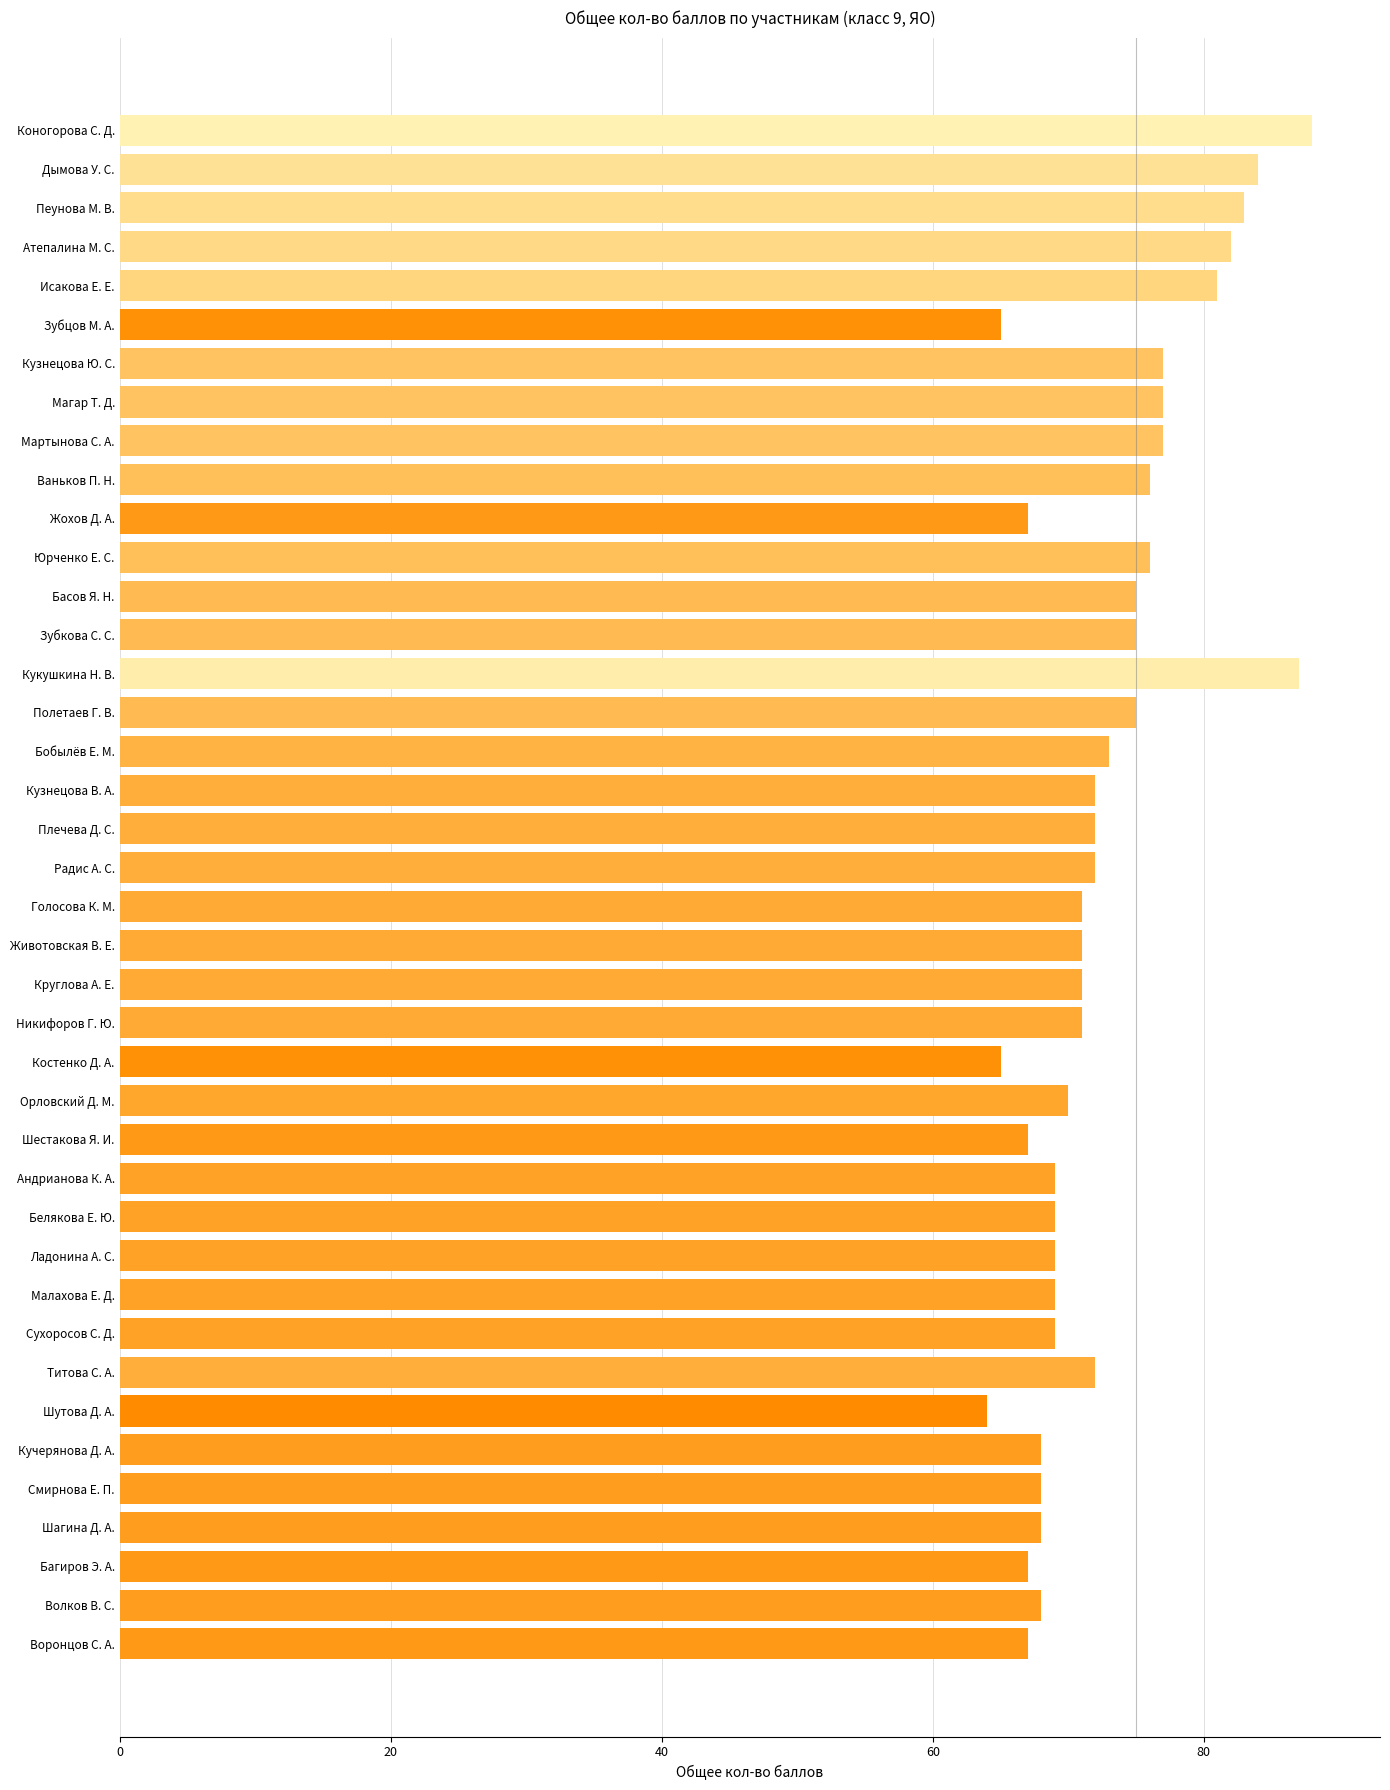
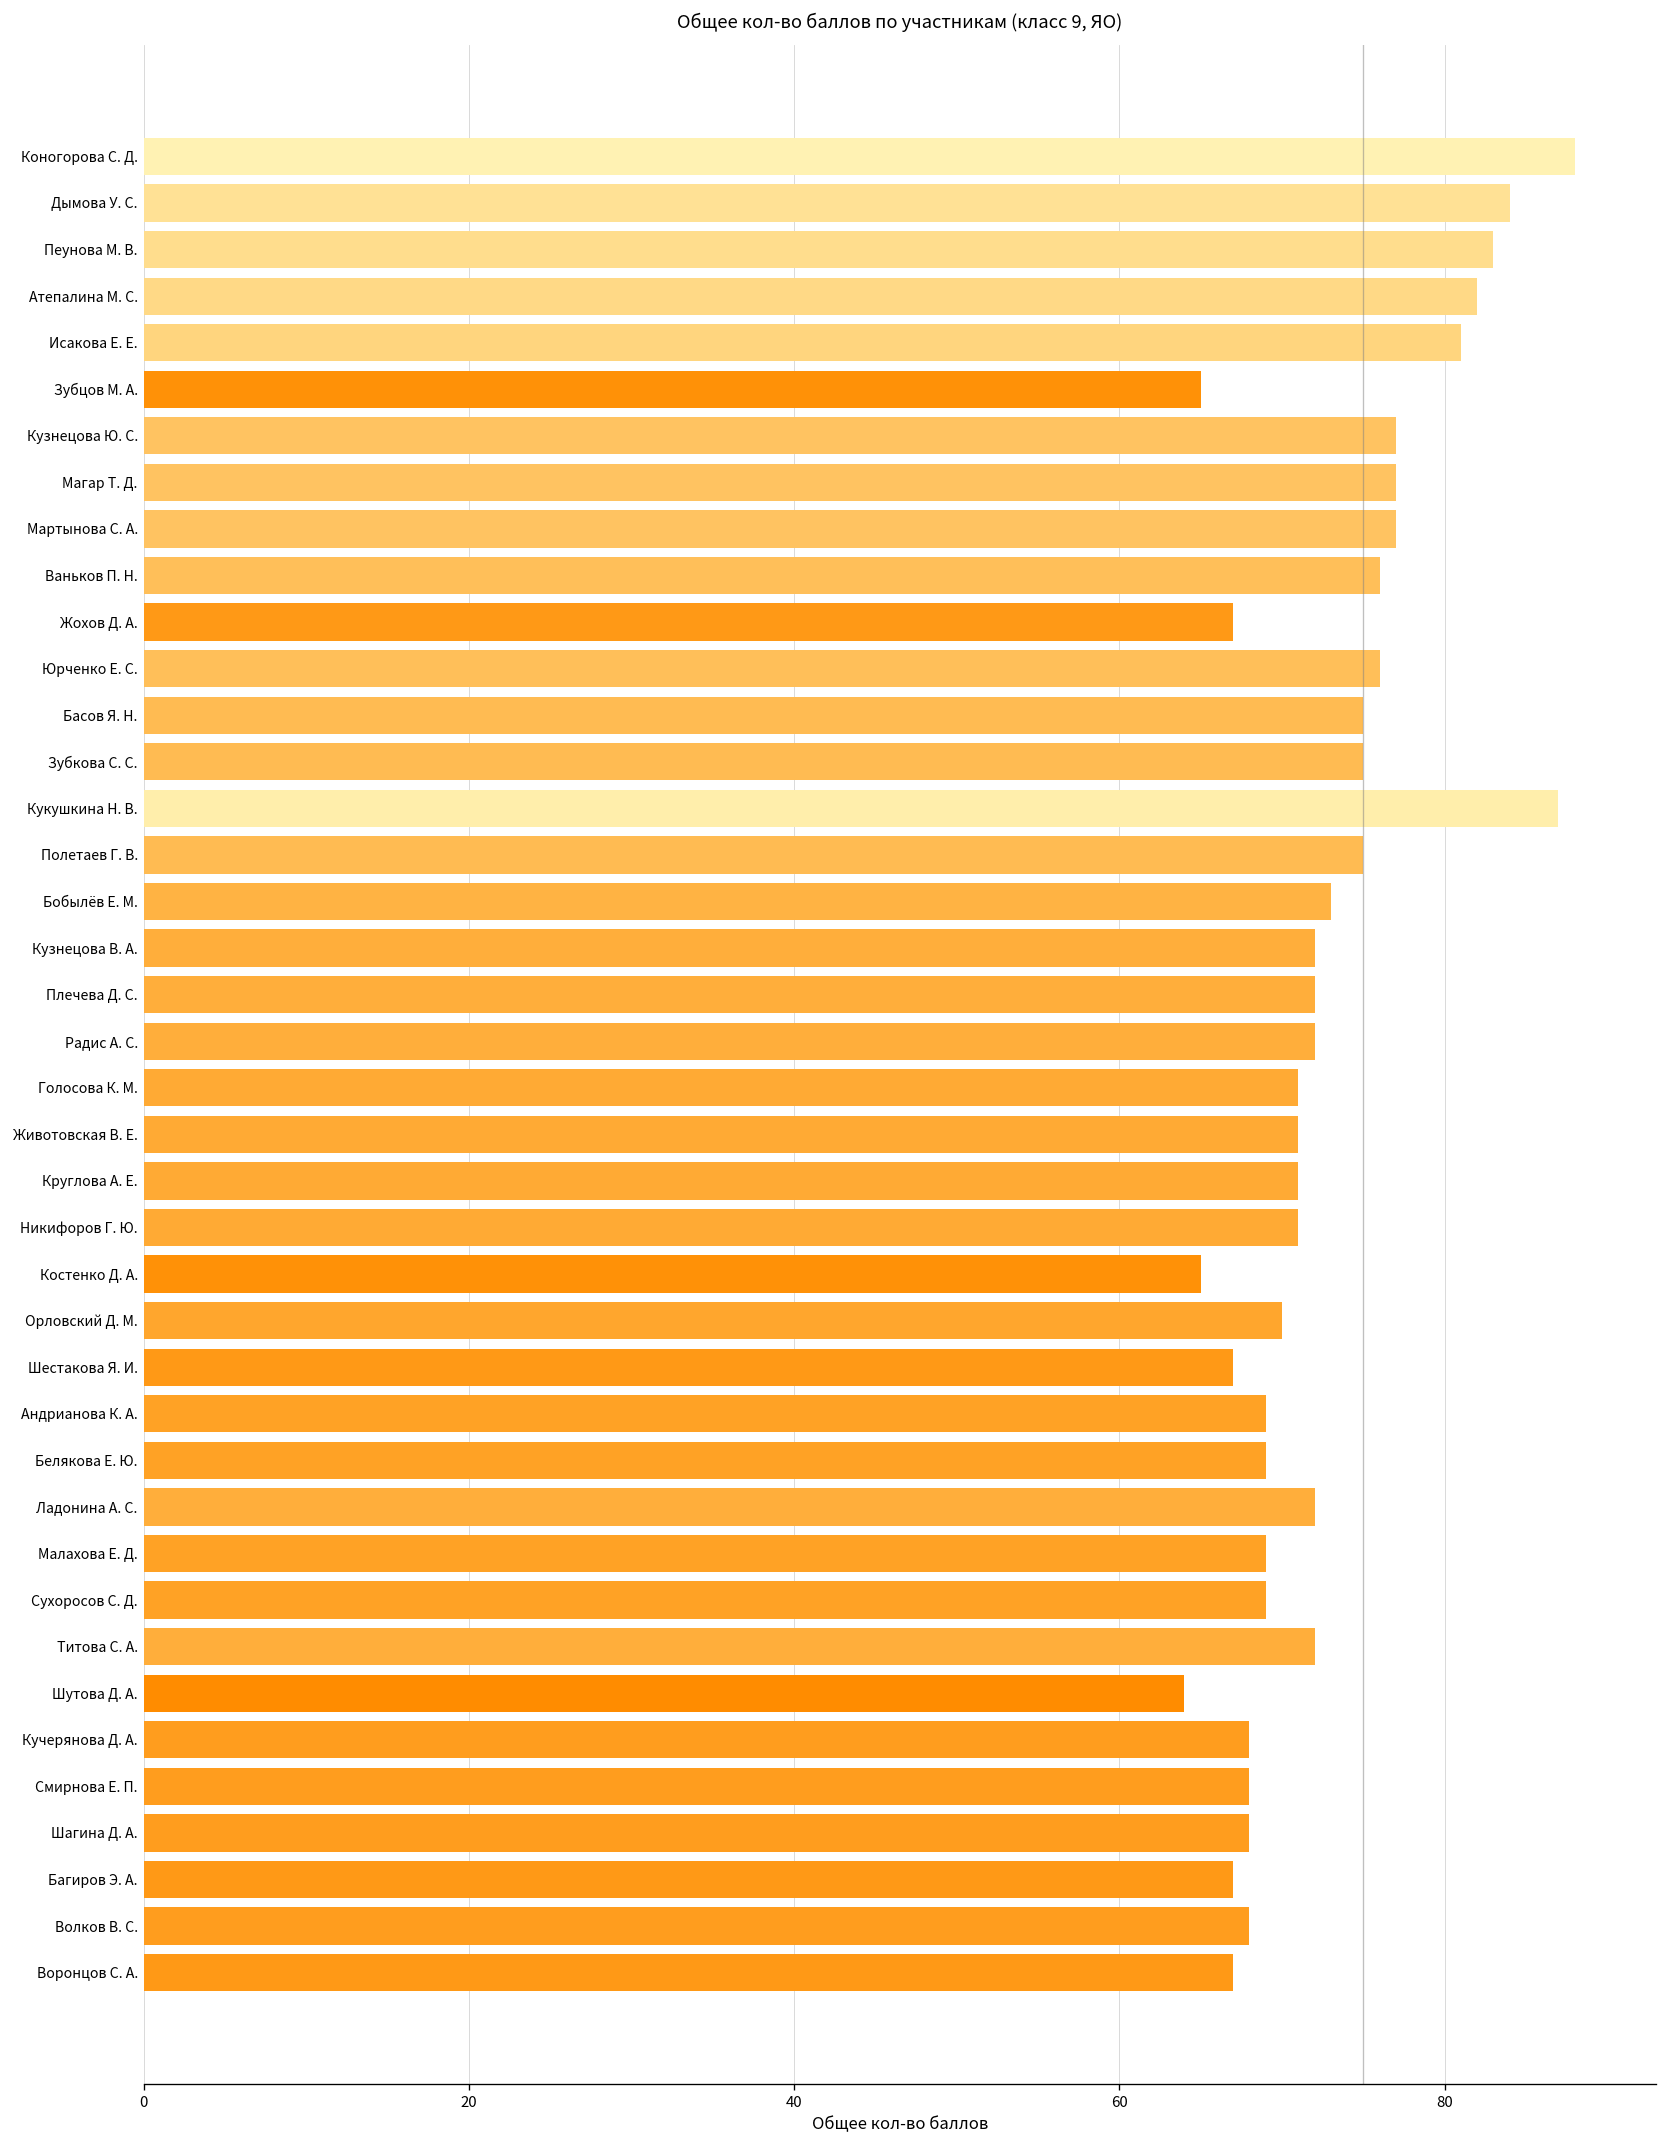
Ладонина А. С.: 69 -> 72
